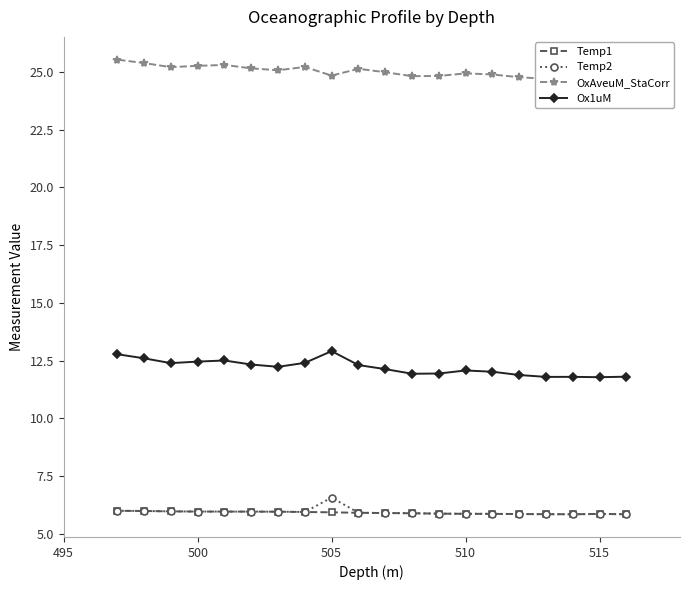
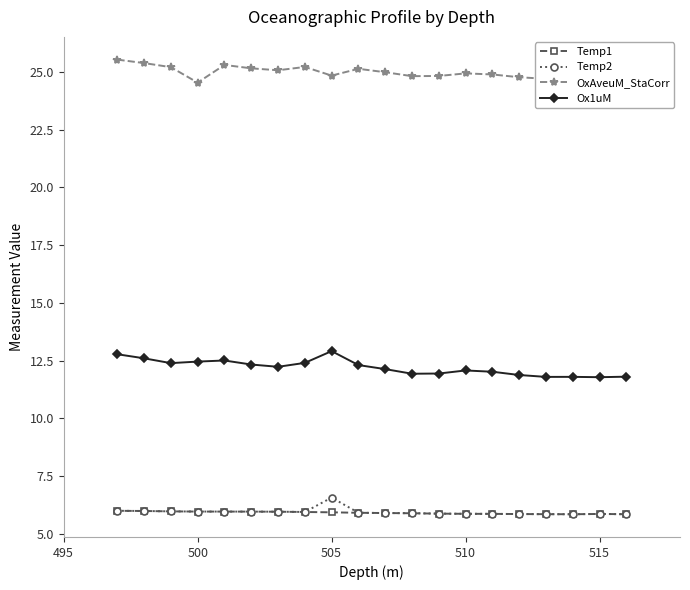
OxAveuM_StaCorr, 500: 25.3 -> 24.5
